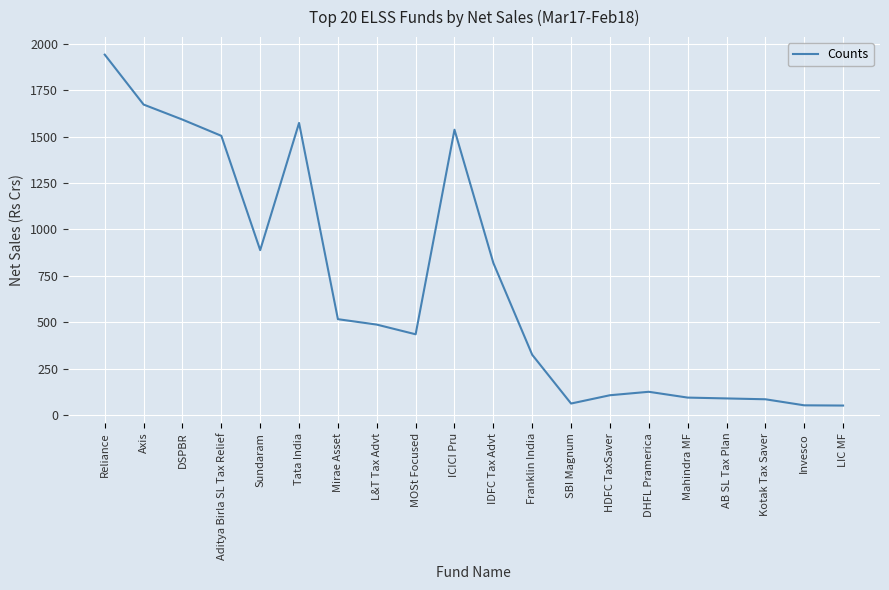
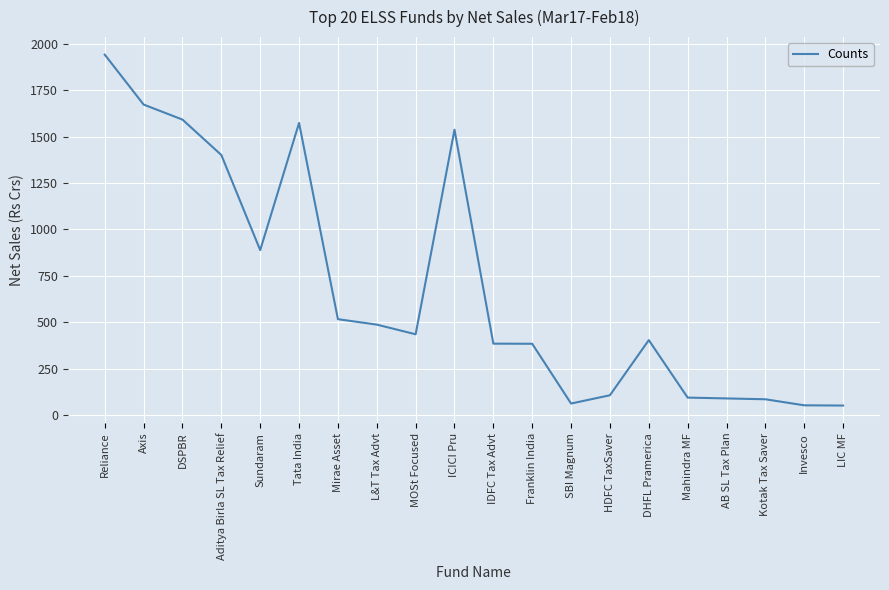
Aditya Birla SL Tax Relief: 1500 -> 1400
IDFC Tax Advt: 820 -> 390
Franklin India: 330 -> 380
DHFL Pramerica: 130 -> 400
